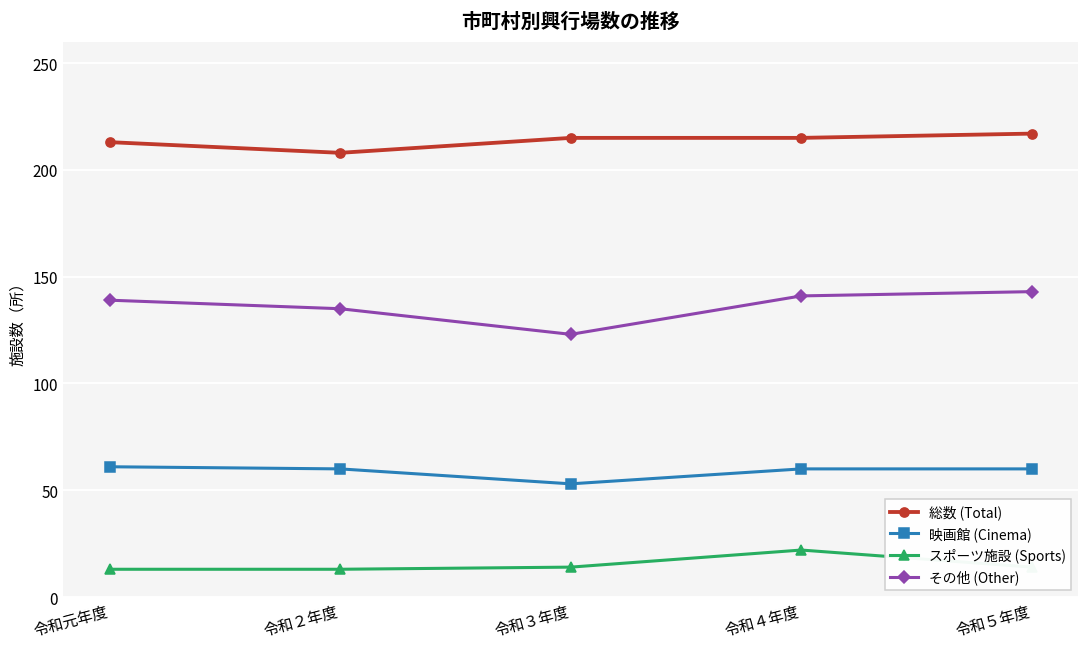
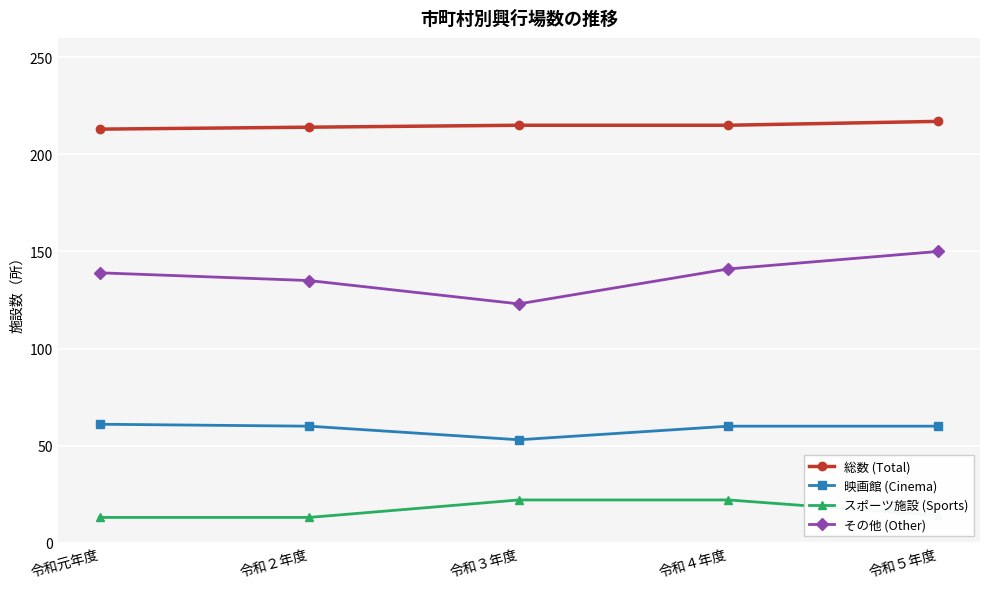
総数 (Total), 令和２年度: 208 -> 214
スポーツ施設 (Sports), 令和３年度: 14 -> 22
その他 (Other), 令和５年度: 143 -> 150
